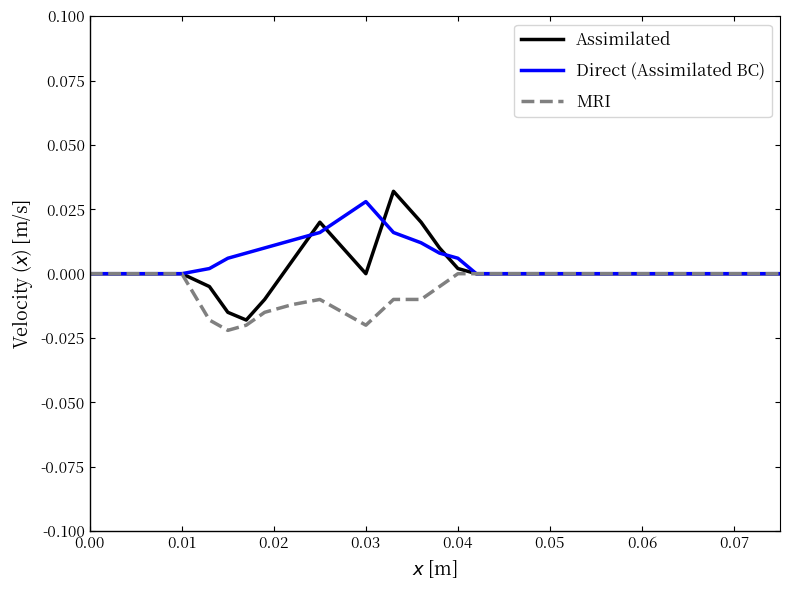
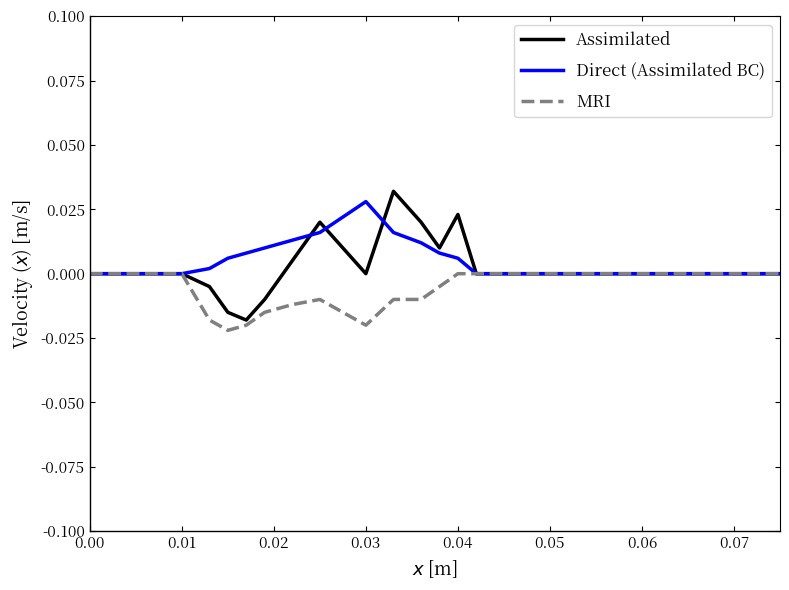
Assimilated, 0.04: 0.002 -> 0.023
